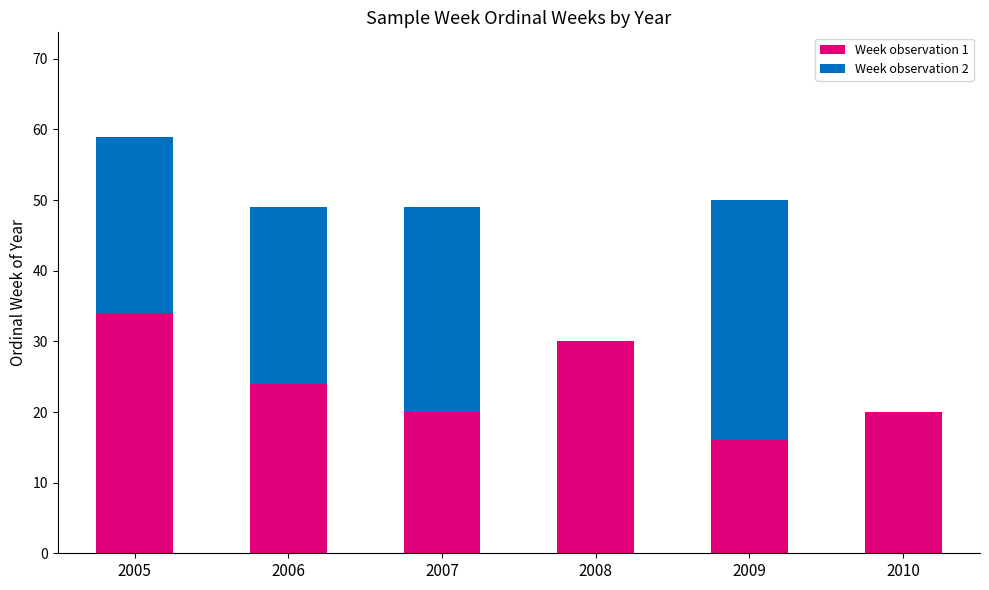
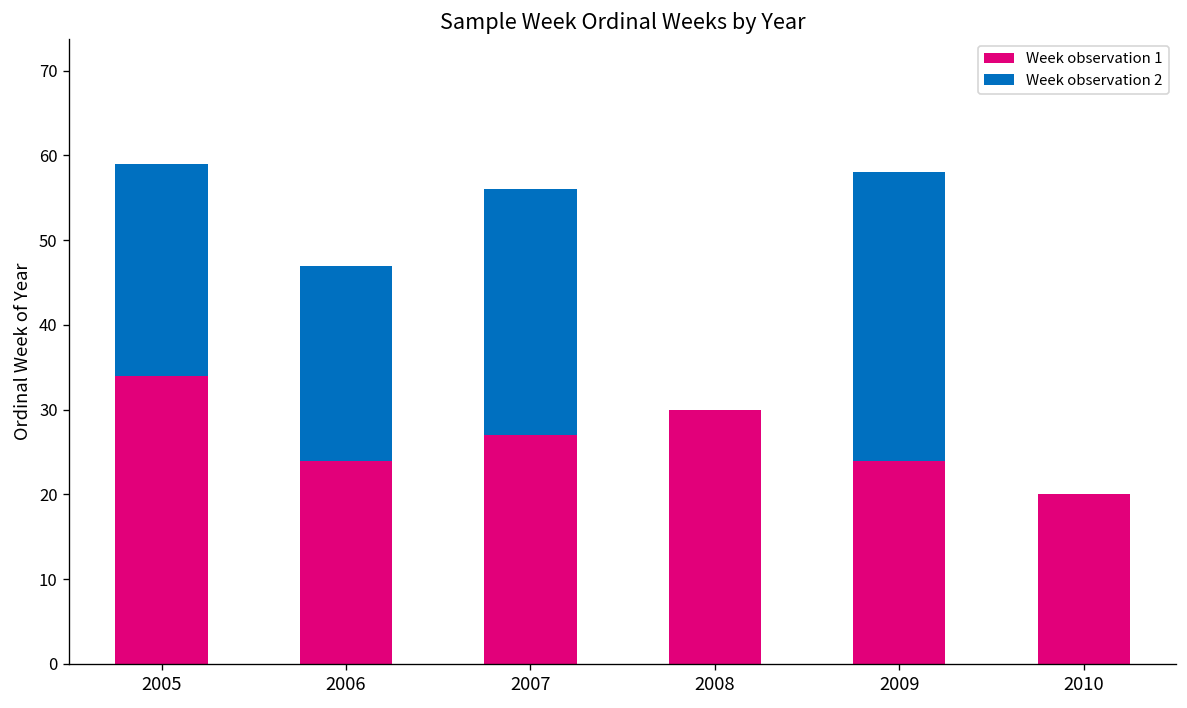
Week observation 2, 2006: 25 -> 23
Week observation 1, 2007: 20 -> 27
Week observation 1, 2009: 16 -> 24
